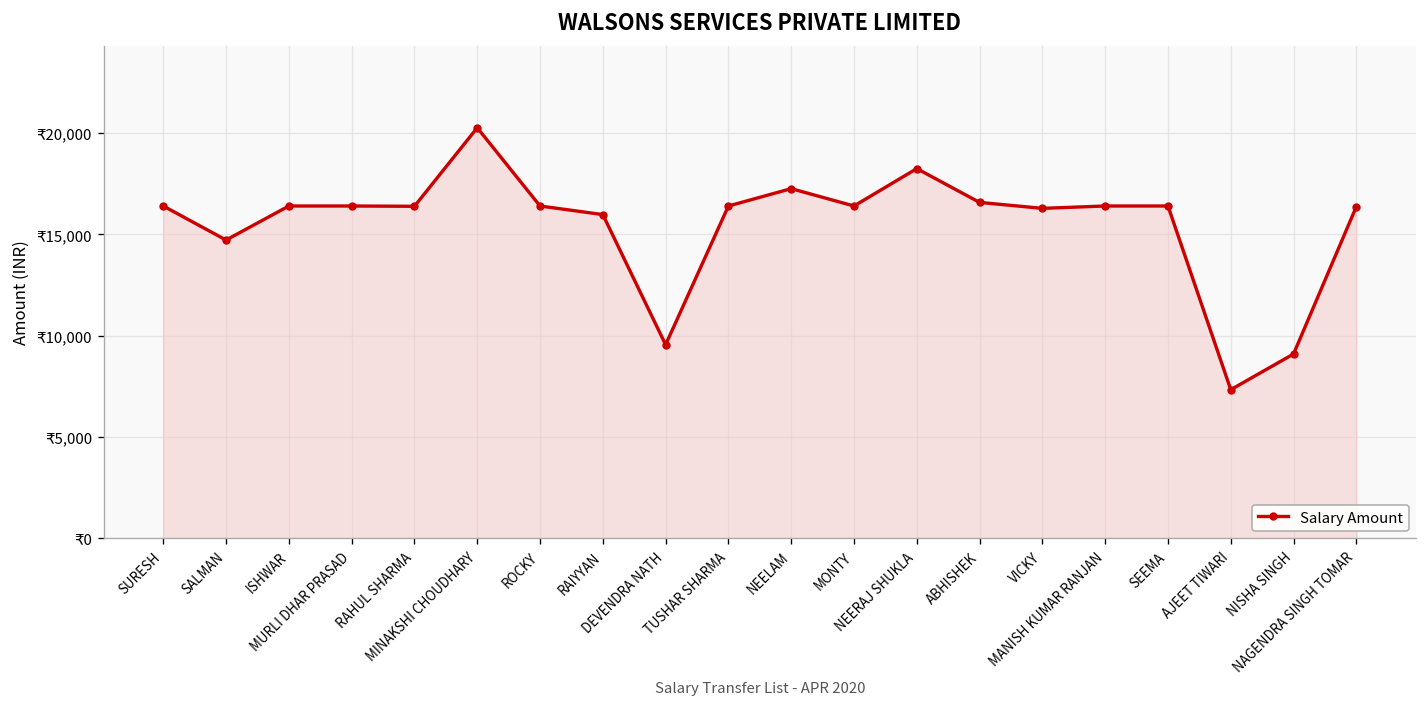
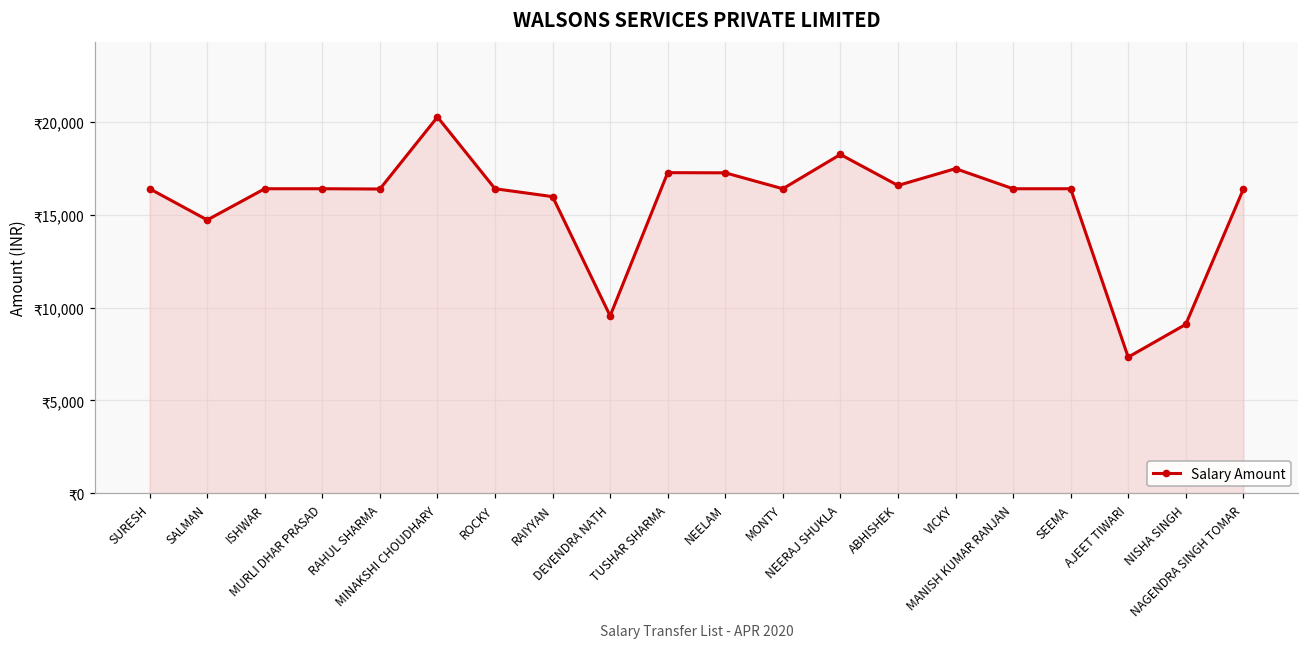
TUSHAR SHARMA: ₹16,400 -> ₹17,300
VICKY: ₹16,300 -> ₹17,500
